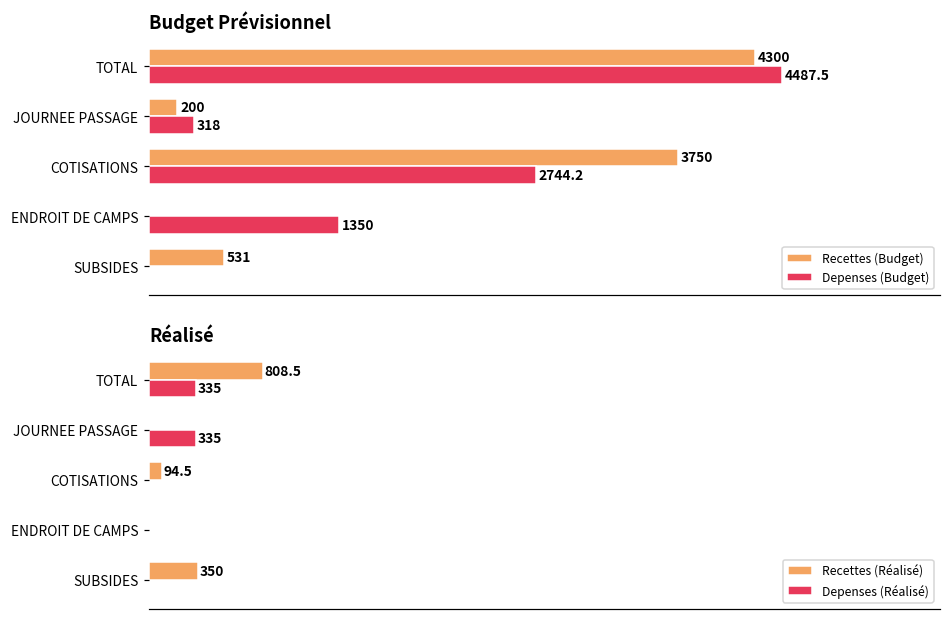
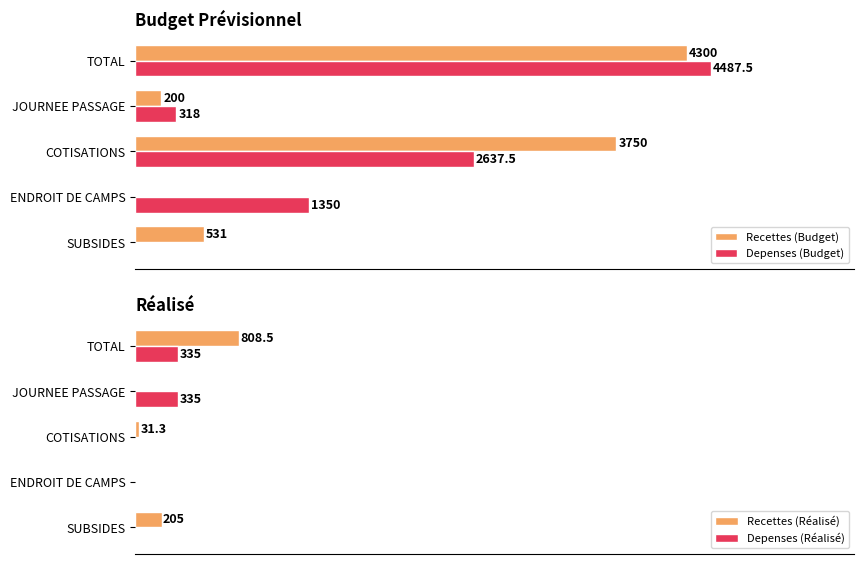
Budget Prévisionnel, Depenses (Budget), COTISATIONS: 2744.2 -> 2637.5
Réalisé, Recettes (Réalisé), COTISATIONS: 94.5 -> 31.3
Réalisé, Recettes (Réalisé), SUBSIDES: 350 -> 205
